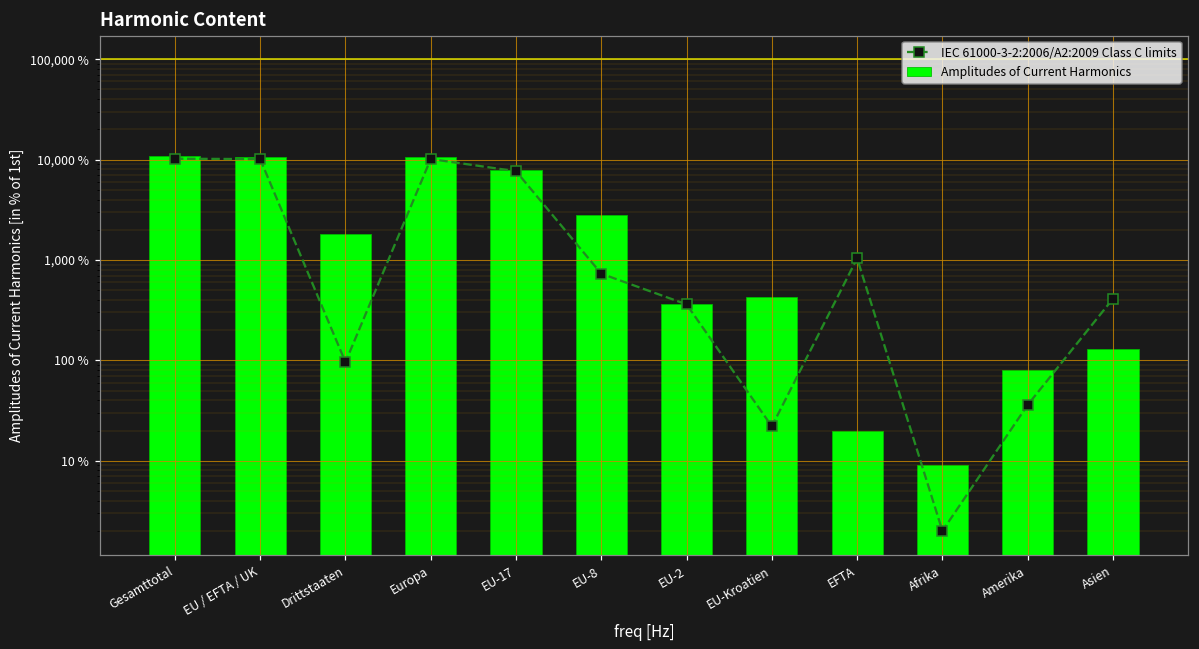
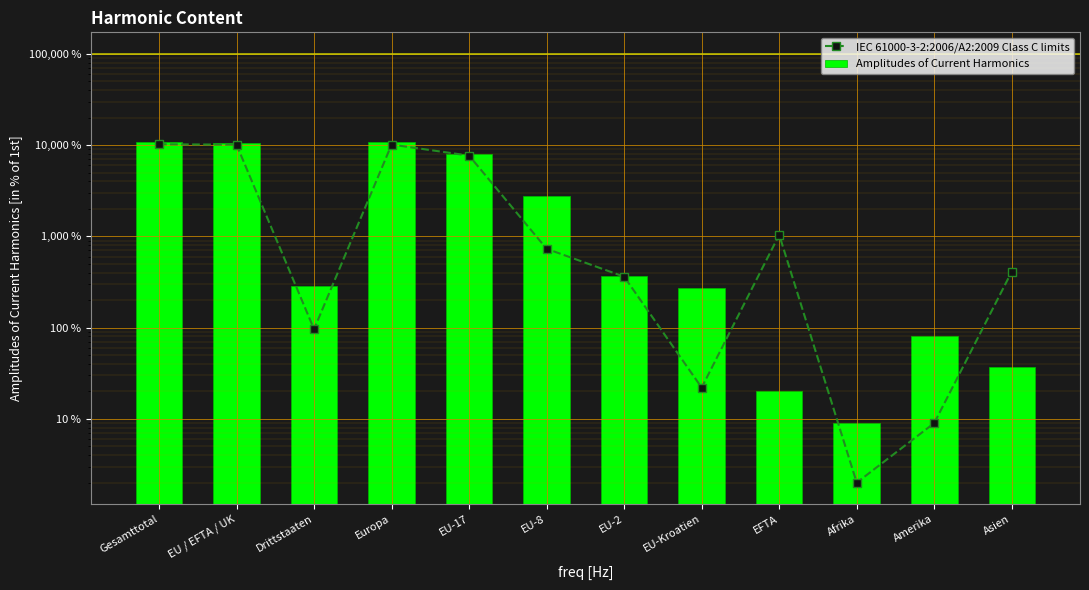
Amplitudes of Current Harmonics, Drittstaaten: 1,800 % -> 280 %
Amplitudes of Current Harmonics, EU-Kroatien: 400 % -> 270 %
IEC 61000-3-2:2006/A2:2009 Class C limits, Amerika: 36 % -> 9 %
Amplitudes of Current Harmonics, Asien: 130 % -> 37 %
